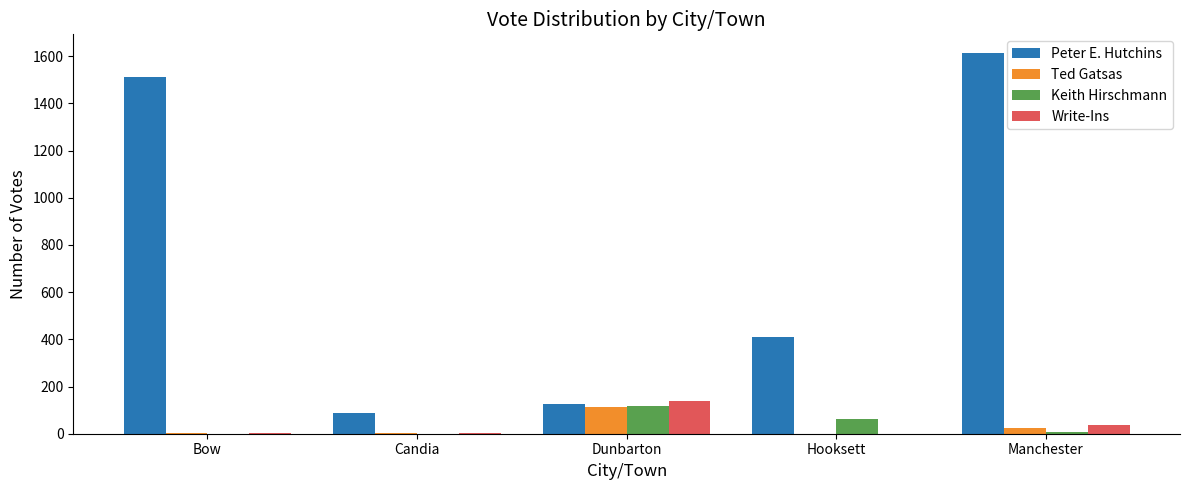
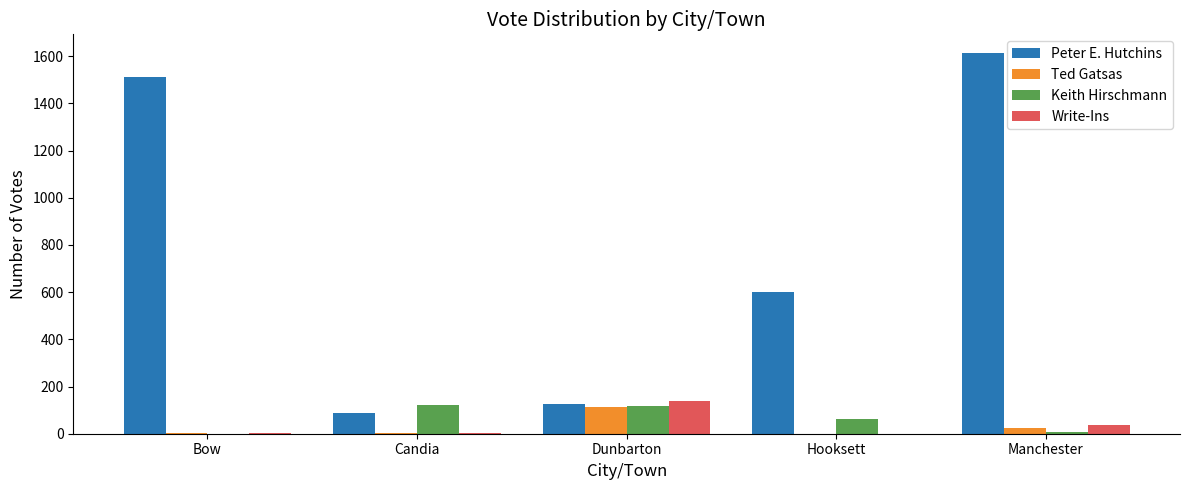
Keith Hirschmann, Candia: 0 -> 120
Peter E. Hutchins, Hooksett: 410 -> 600
